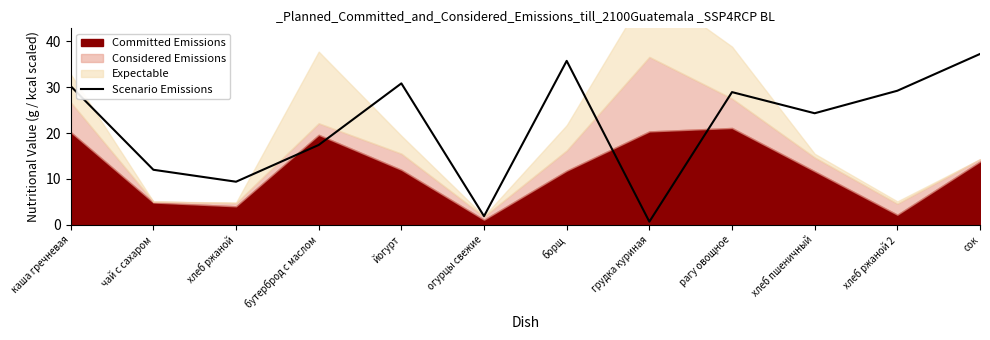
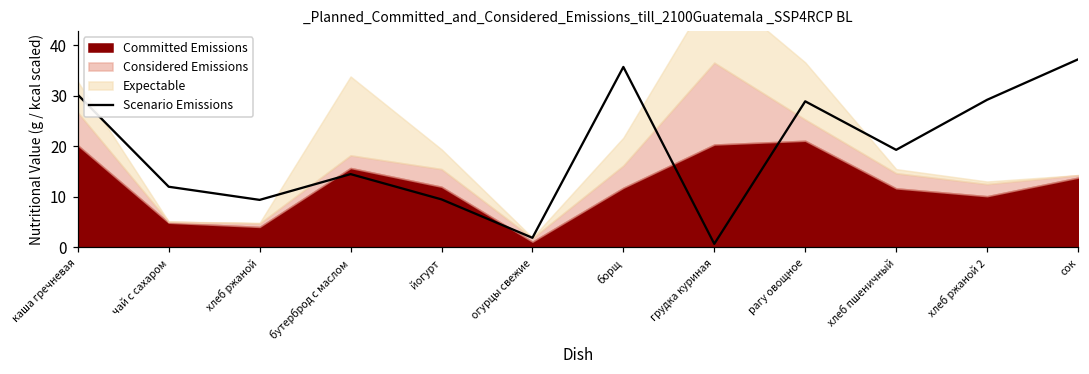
Scenario Emissions, бутерброд с маслом: 17 -> 15
Committed Emissions, бутерброд с маслом: 20 -> 16
Scenario Emissions, йогурт: 31 -> 10
Considered Emissions, рагу овощное: 6 -> 4
Scenario Emissions, хлеб пшеничный: 24 -> 19
Committed Emissions, хлеб ржаной 2: 2 -> 10
